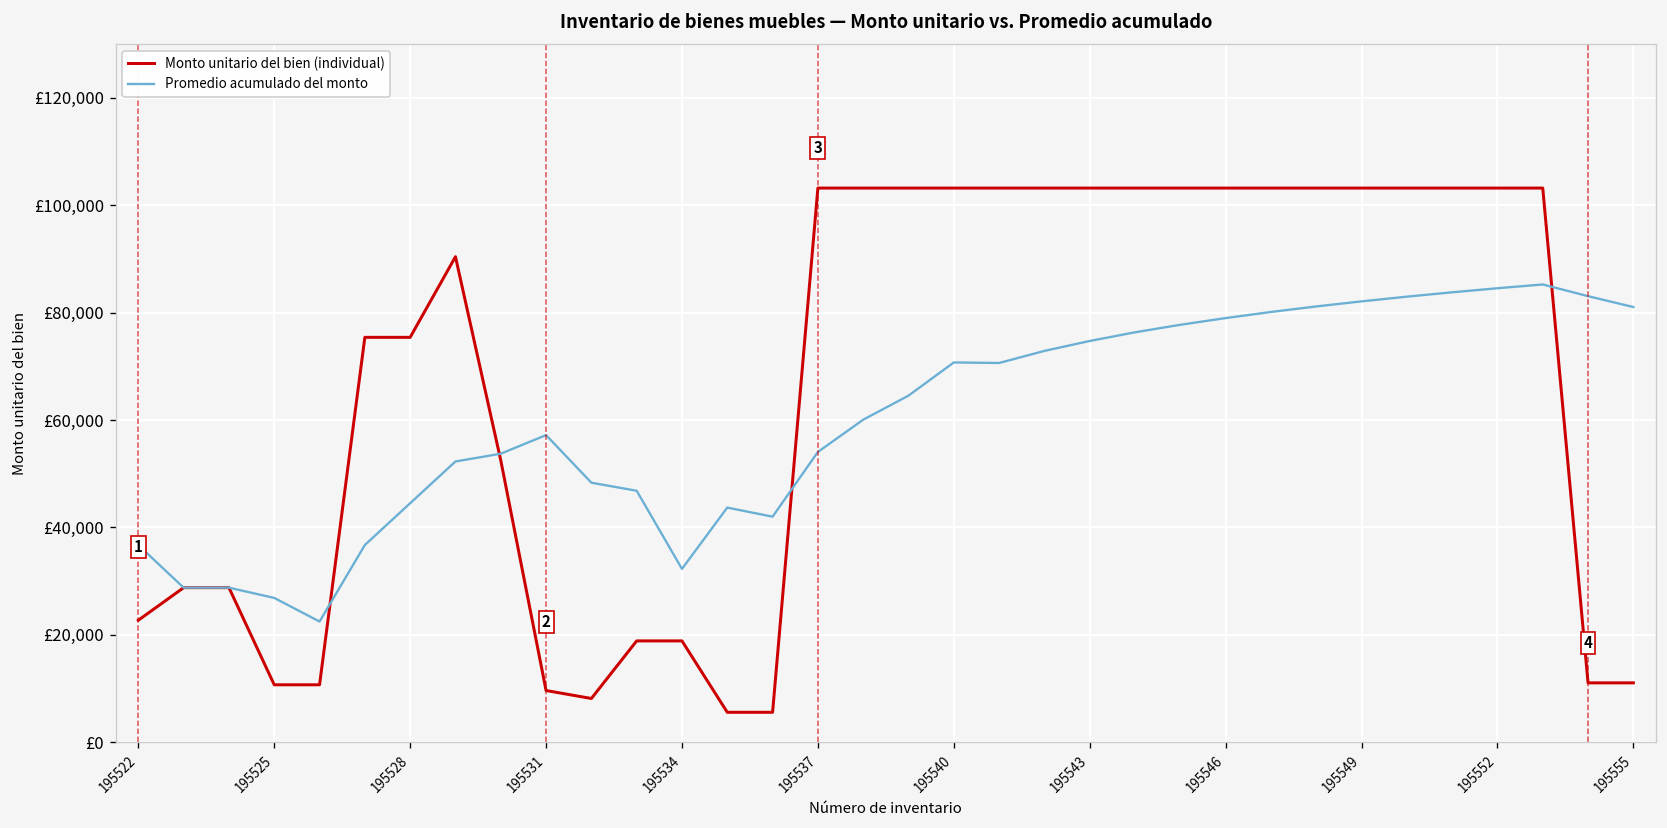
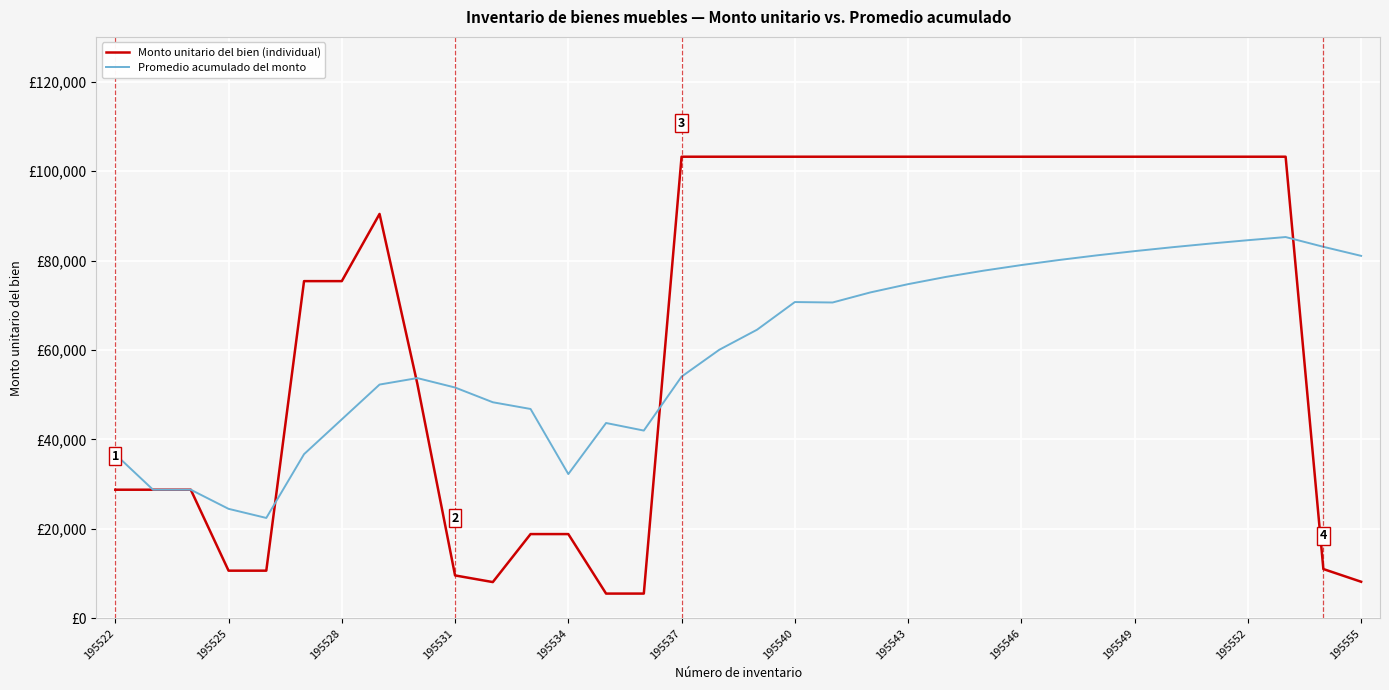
Monto unitario del bien (individual), 195522: £23,000 -> £29,000
Promedio acumulado del monto, 195525: £27,000 -> £24,000
Promedio acumulado del monto, 195531: £57,000 -> £52,000
Monto unitario del bien (individual), 195555: £11,000 -> £8,000
